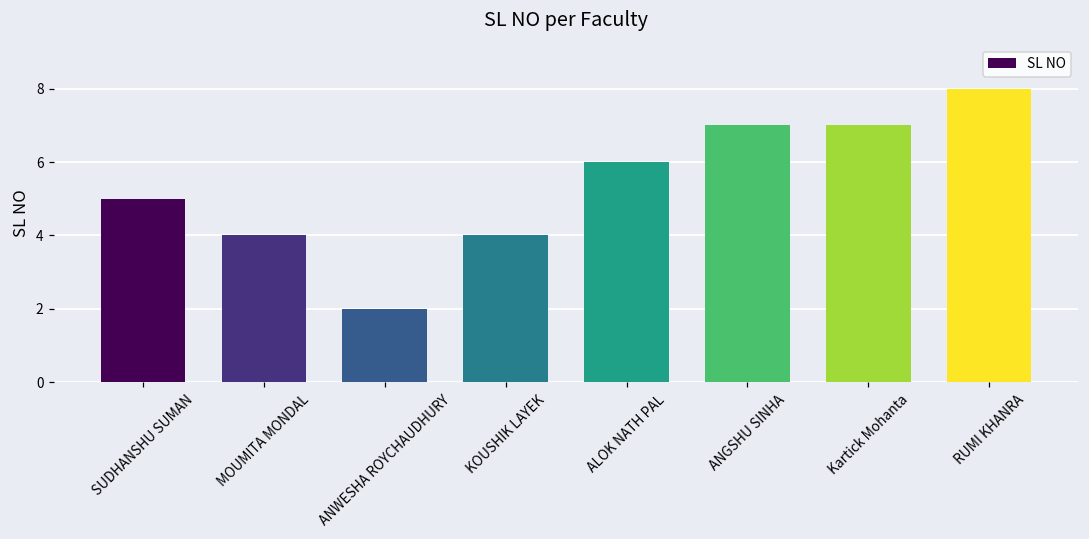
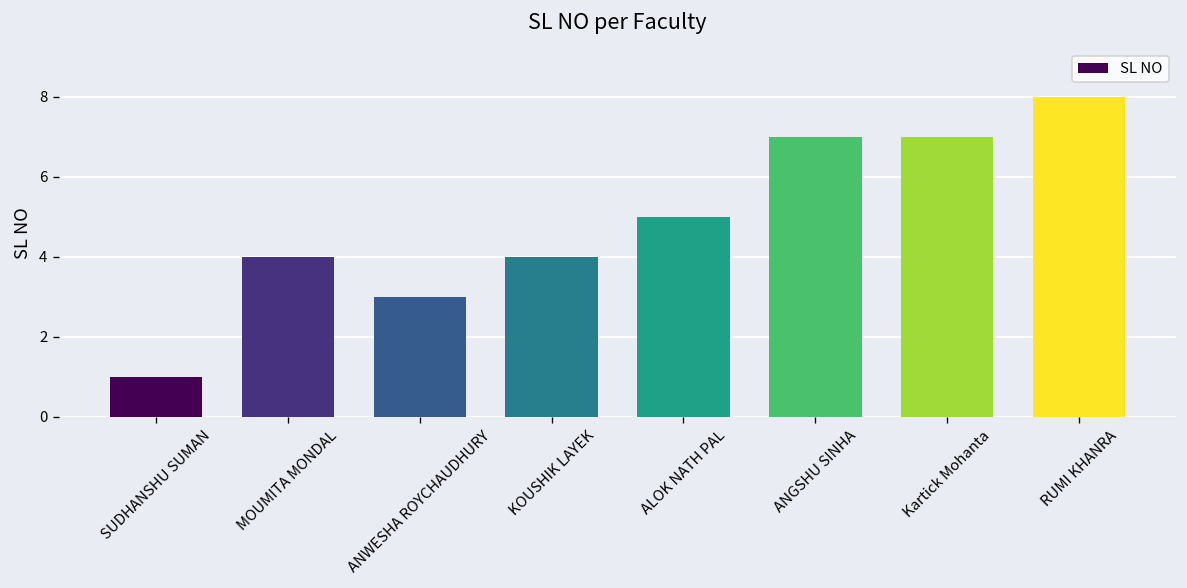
SUDHANSHU SUMAN: 5 -> 1
ANWESHA ROYCHAUDHURY: 2 -> 3
ALOK NATH PAL: 6 -> 5
